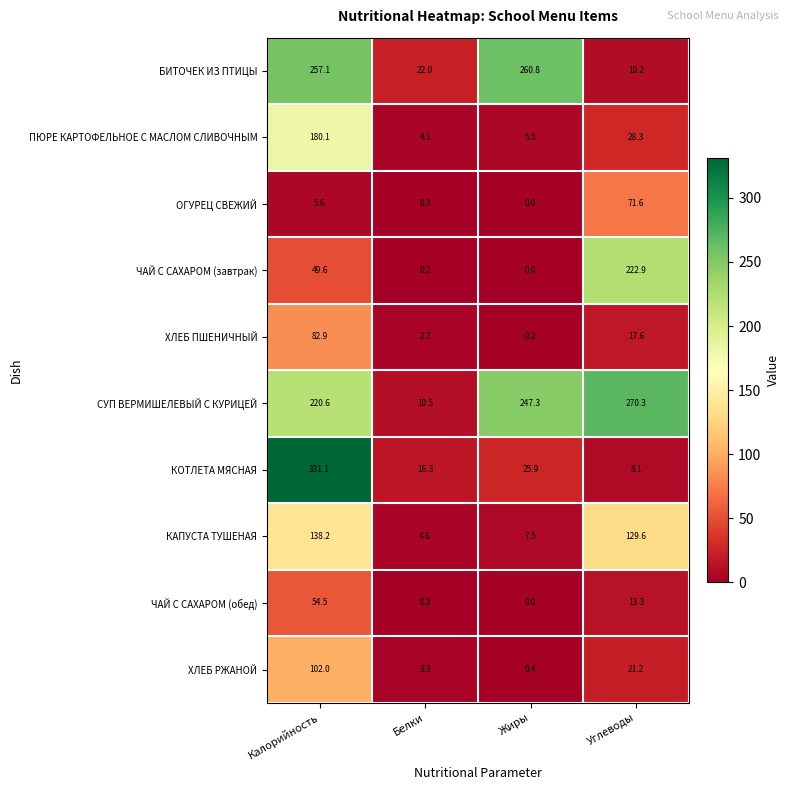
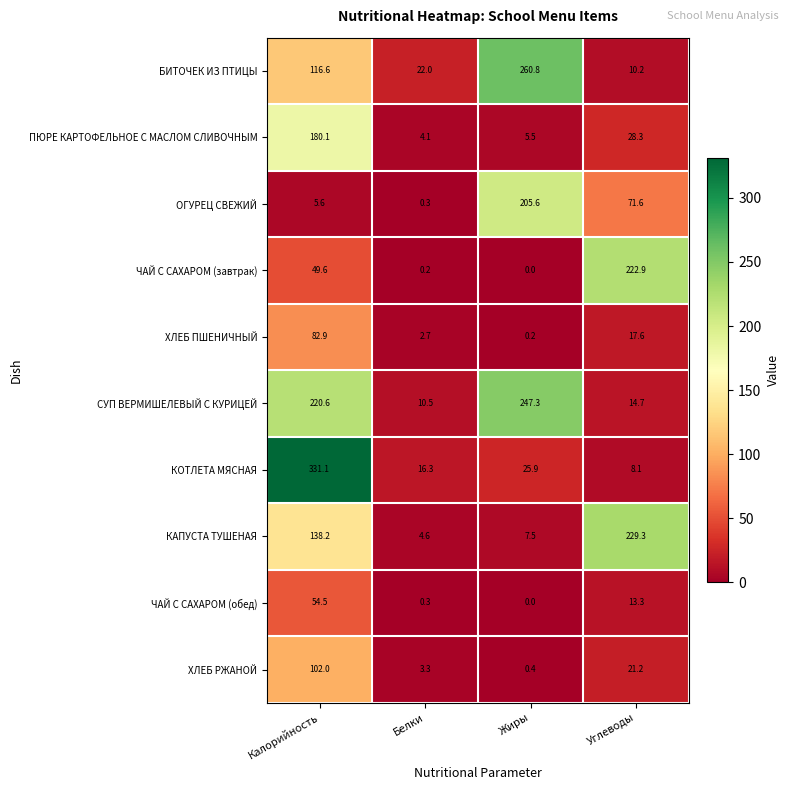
БИТОЧЕК ИЗ ПТИЦЫ, Калорийность: 257.1 -> 116.6
ОГУРЕЦ СВЕЖИЙ, Жиры: 0.0 -> 205.6
СУП ВЕРМИШЕЛЕВЫЙ С КУРИЦЕЙ, Углеводы: 270.3 -> 14.7
КАПУСТА ТУШЕНАЯ, Углеводы: 129.6 -> 229.3
